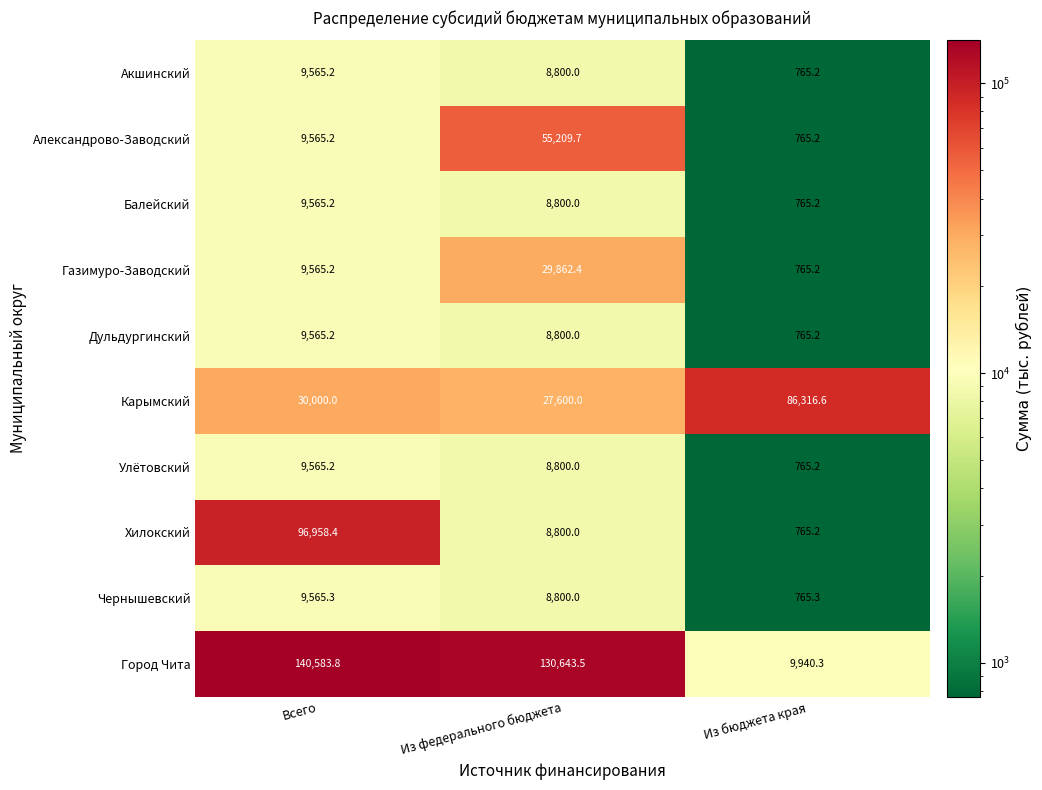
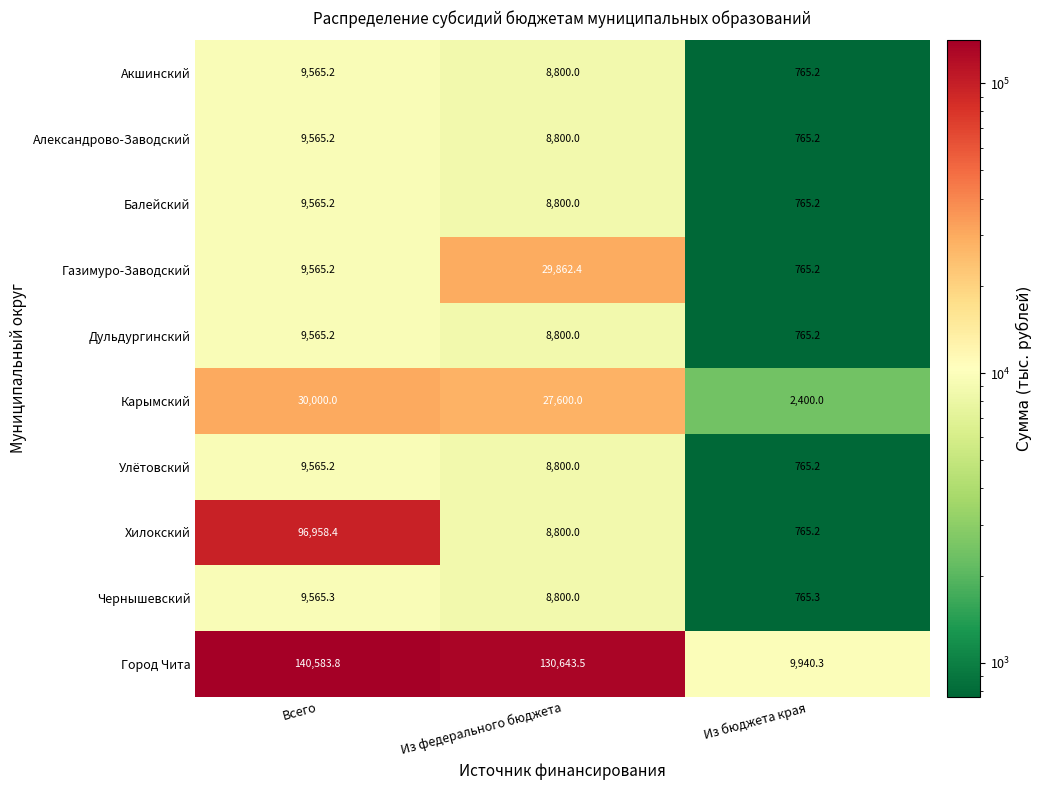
Александрово-Заводский, Из федерального бюджета: 55,209.7 -> 8,800.0
Карымский, Из бюджета края: 86,316.6 -> 2,400.0
